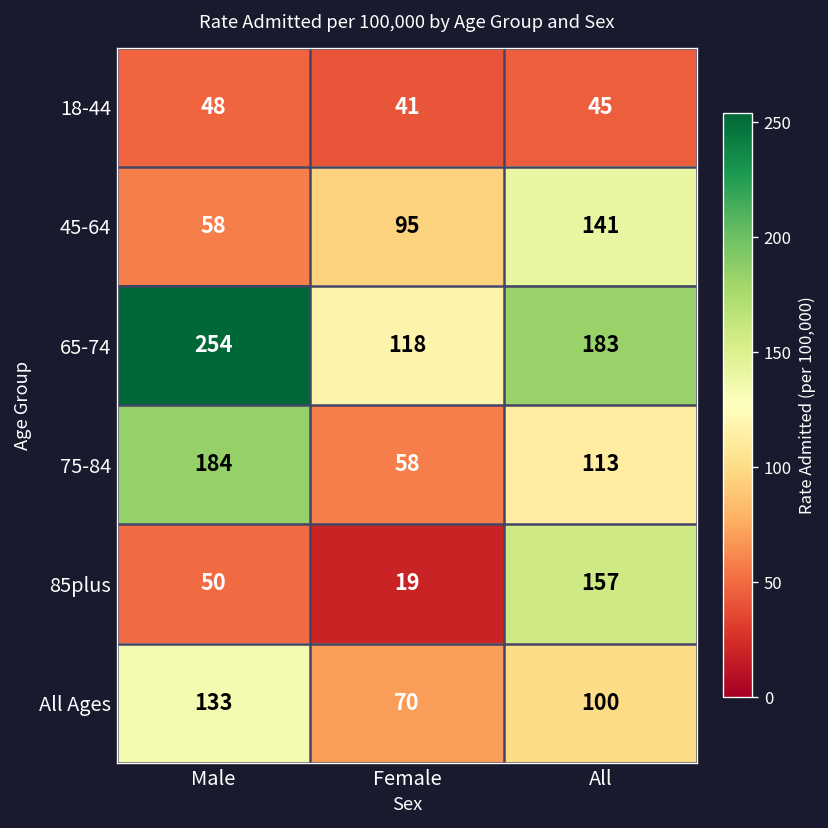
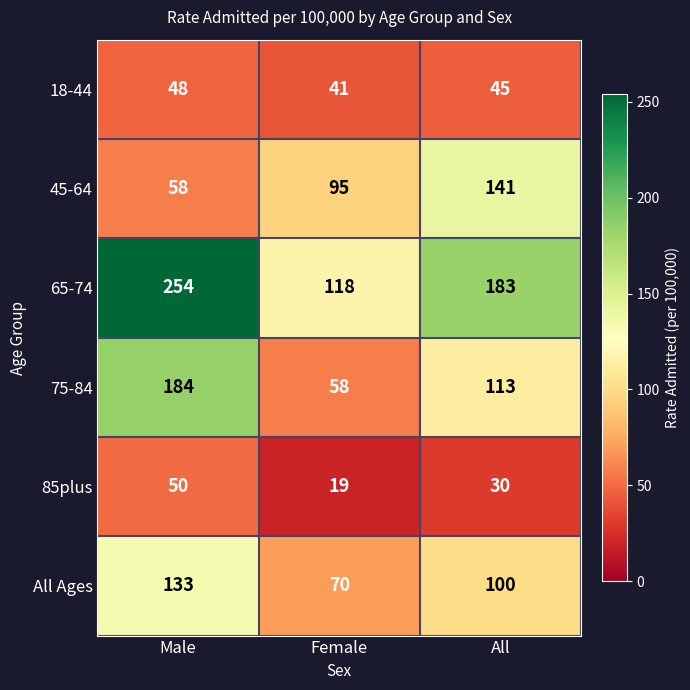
85plus, All: 157 -> 30
